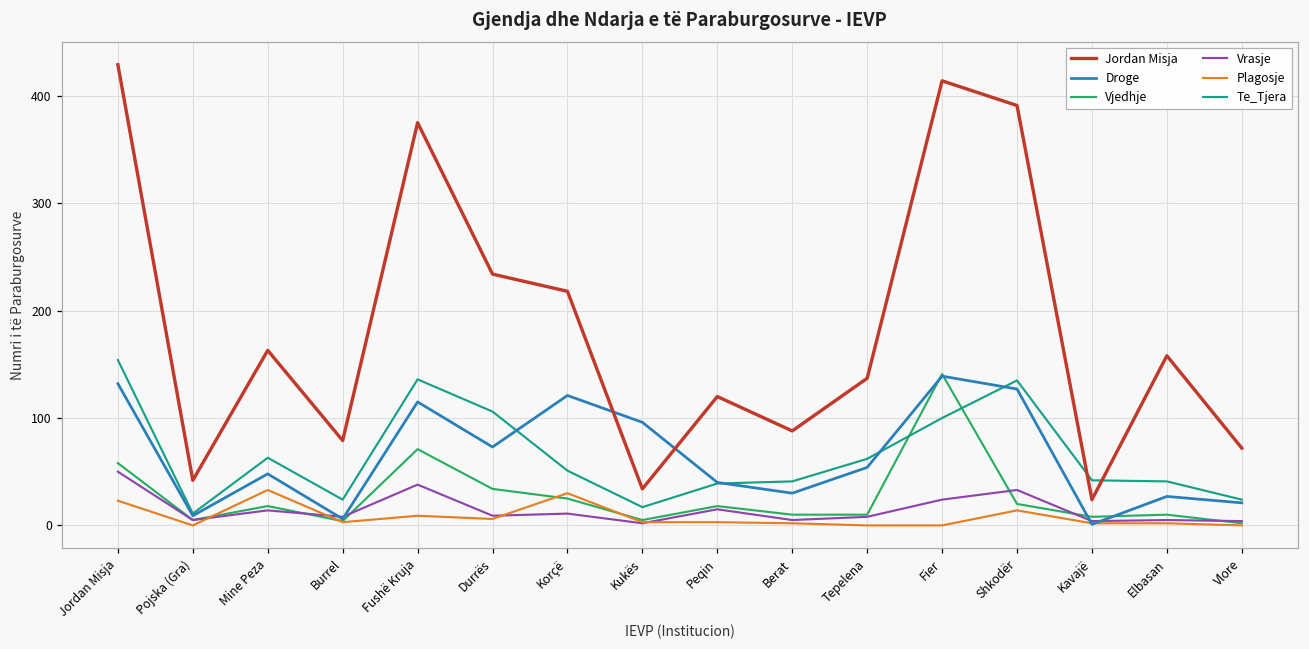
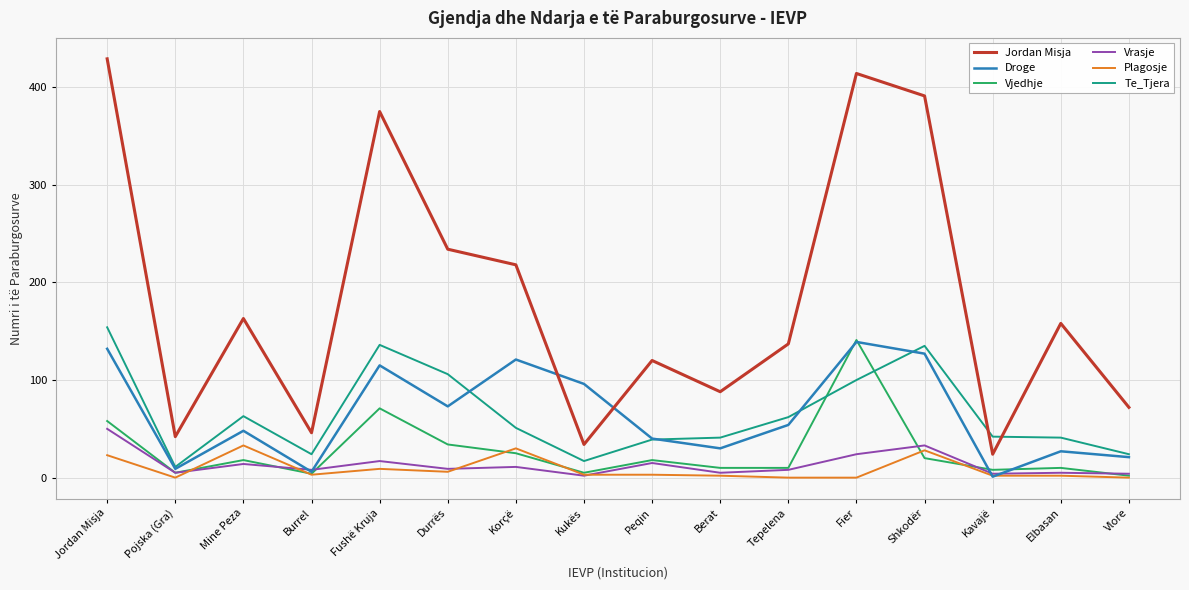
Jordan Misja, Burrel: 80 -> 50
Vrasje, Fushë Kruja: 40 -> 20
Plagosje, Shkodër: 10 -> 30
